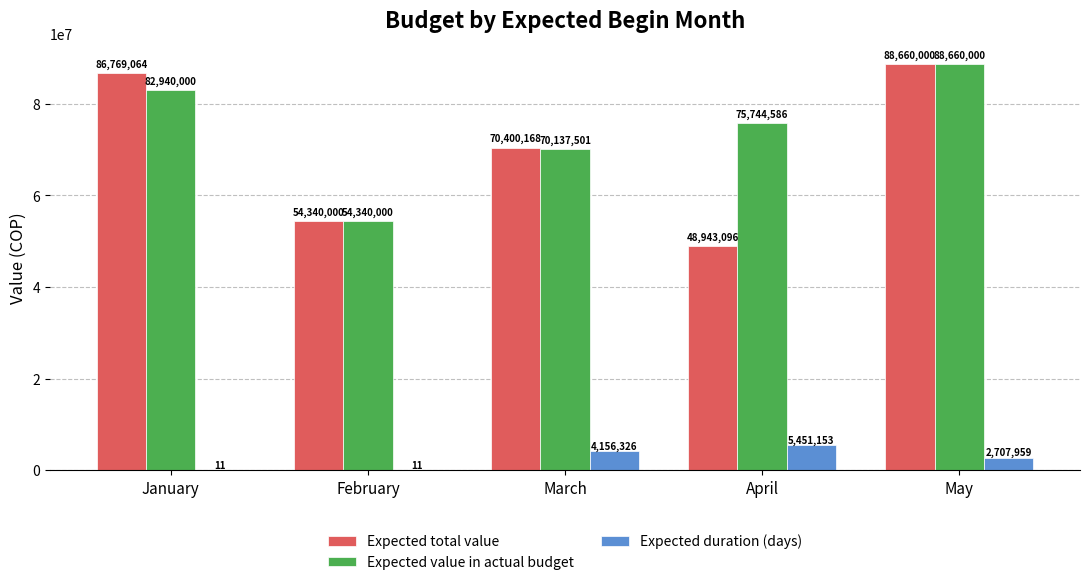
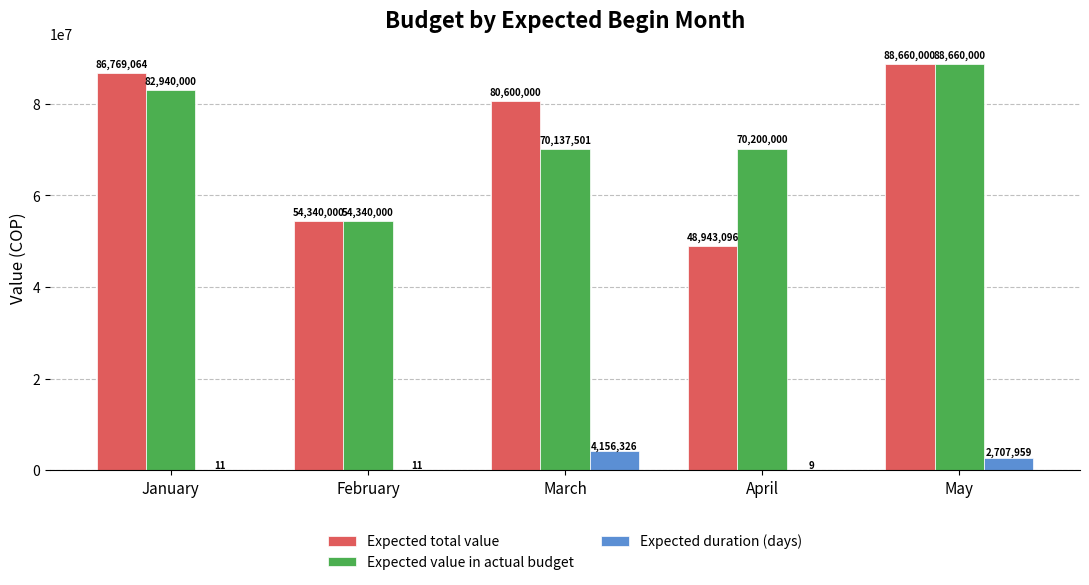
Expected total value, March: 70,400,168 -> 80,600,000
Expected value in actual budget, April: 75,744,586 -> 70,200,000
Expected duration (days), April: 5,451,153 -> 9
